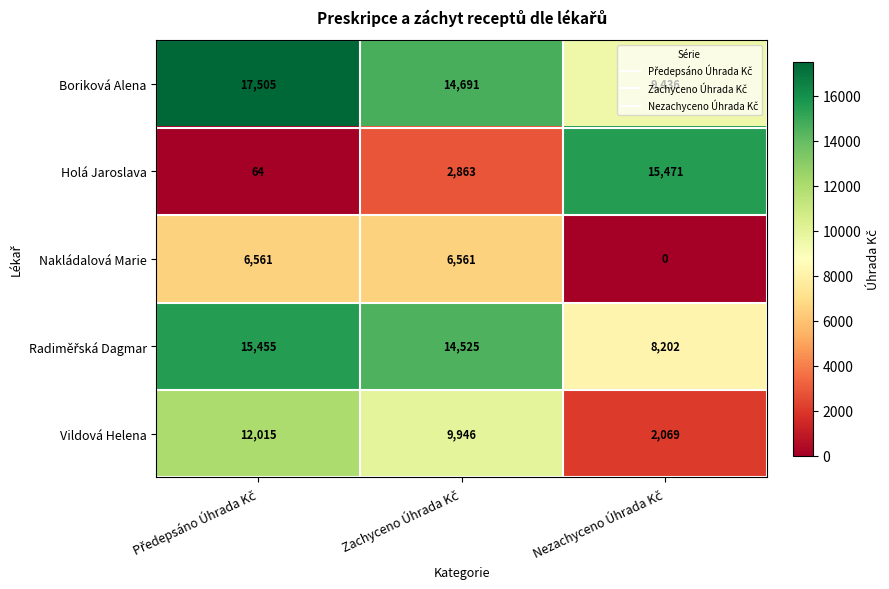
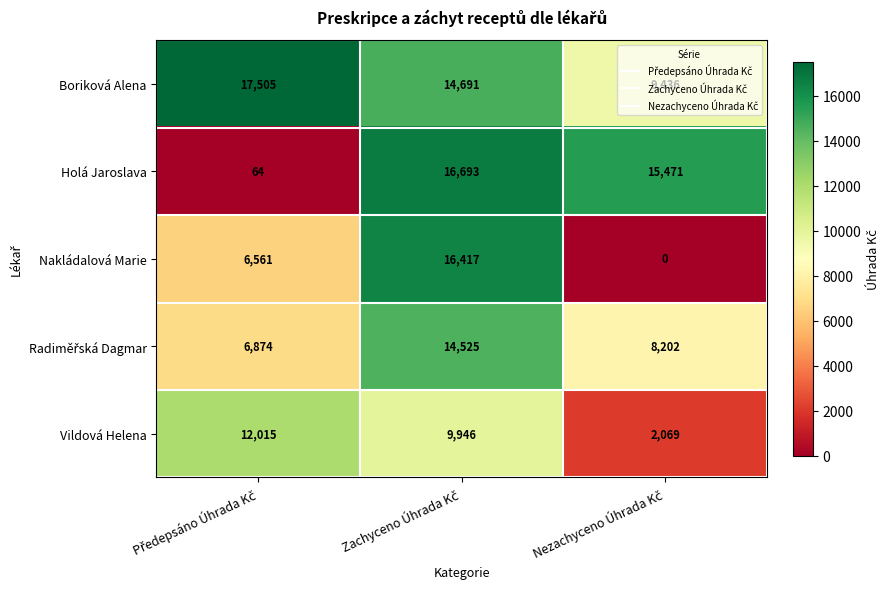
Holá Jaroslava, Zachyceno Úhrada Kč: 2,863 -> 16,693
Nakládalová Marie, Zachyceno Úhrada Kč: 6,561 -> 16,417
Radiměřská Dagmar, Předepsáno Úhrada Kč: 15,455 -> 6,874
